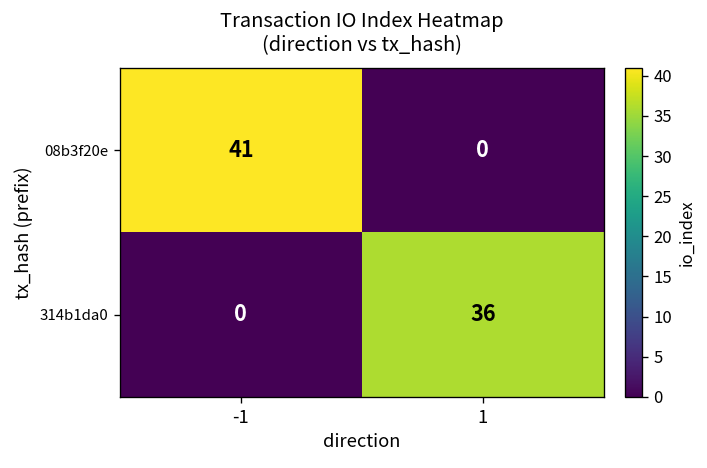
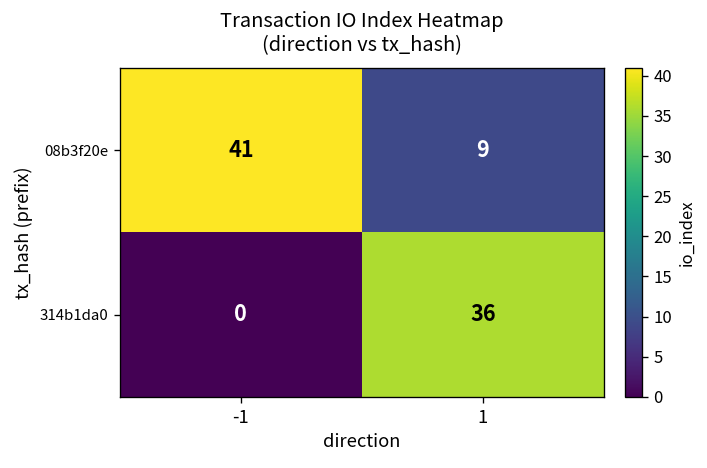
08b3f20e, 1: 0 -> 9
